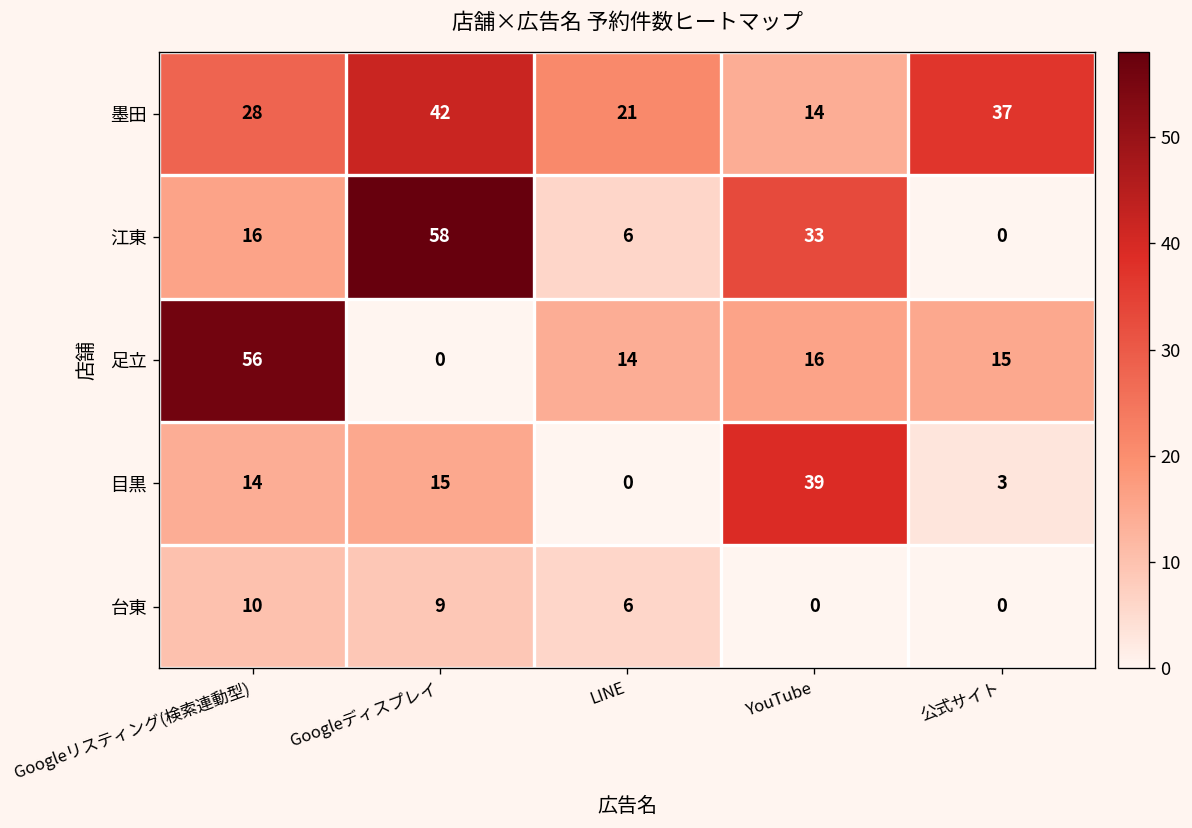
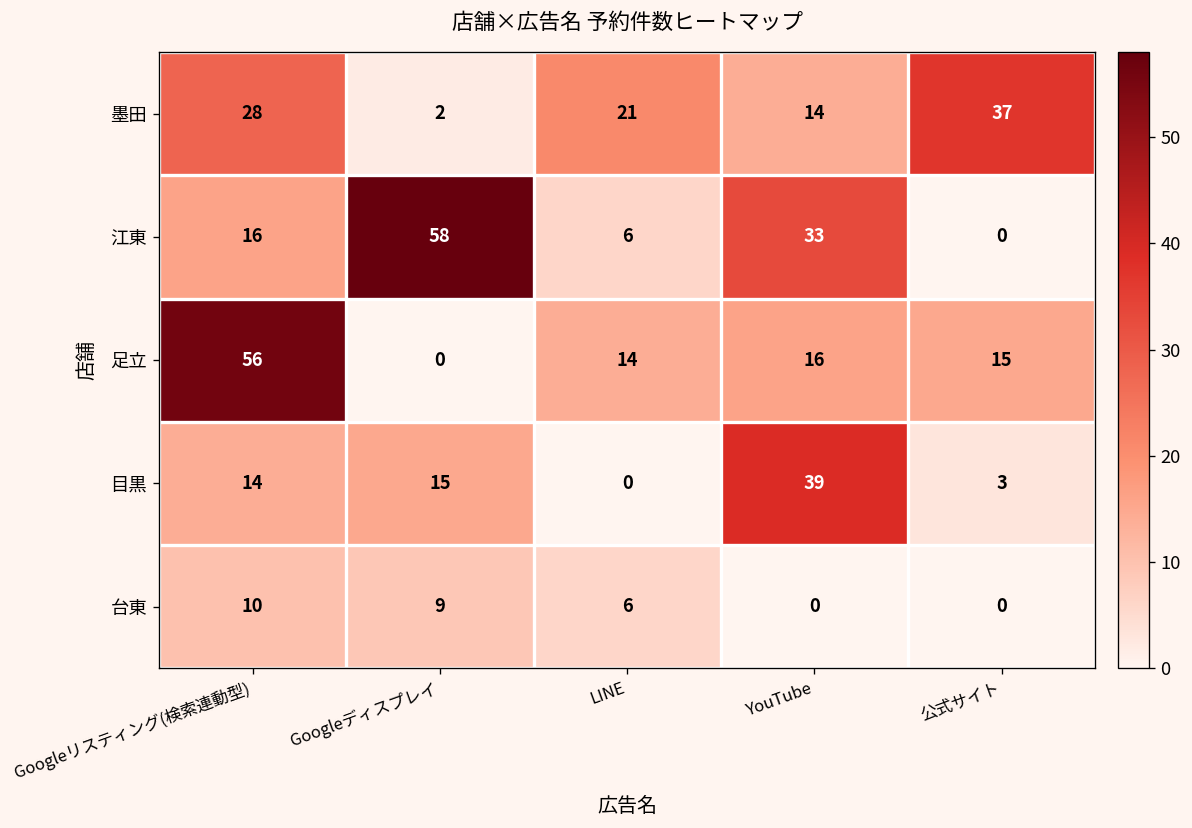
墨田, Googleディスプレイ: 42 -> 2
